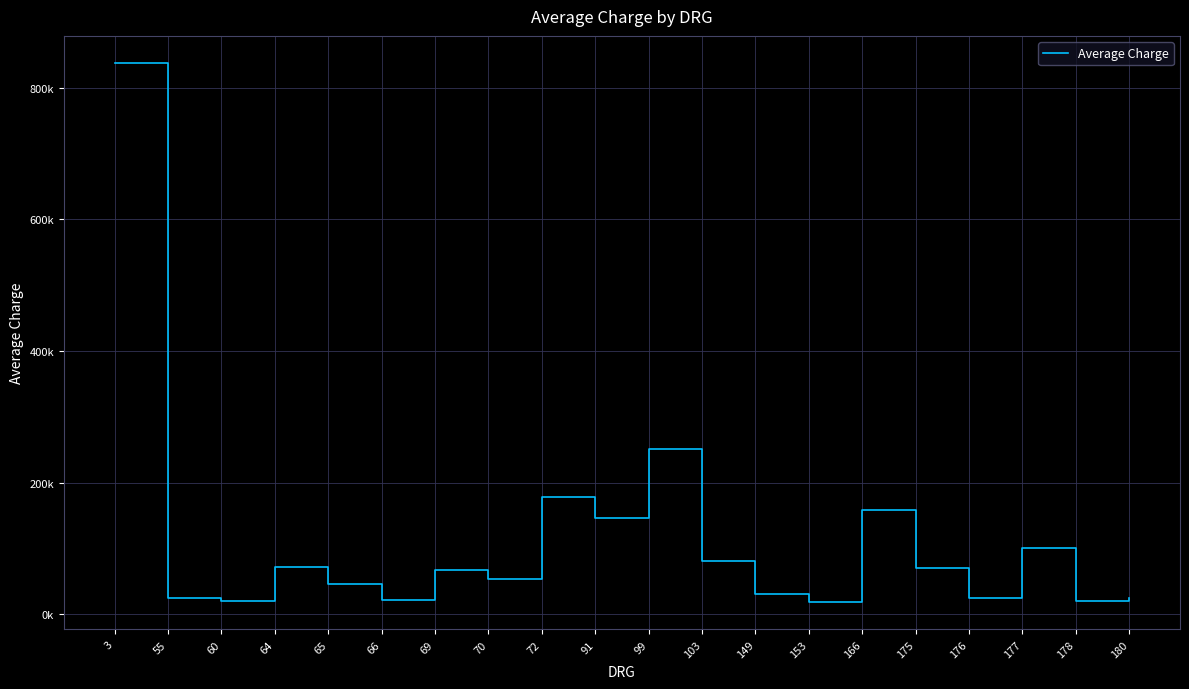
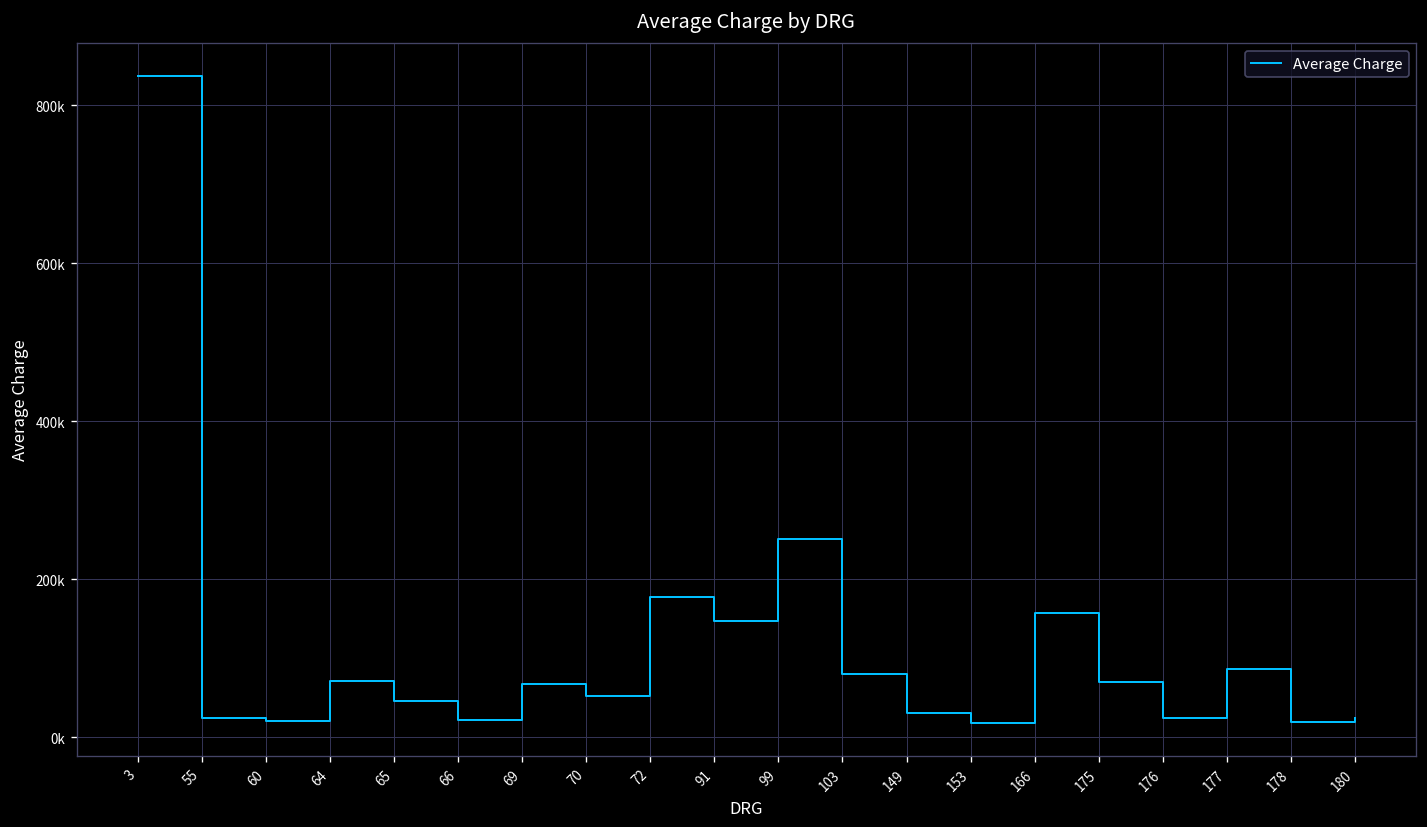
177: 100000 -> 90000
